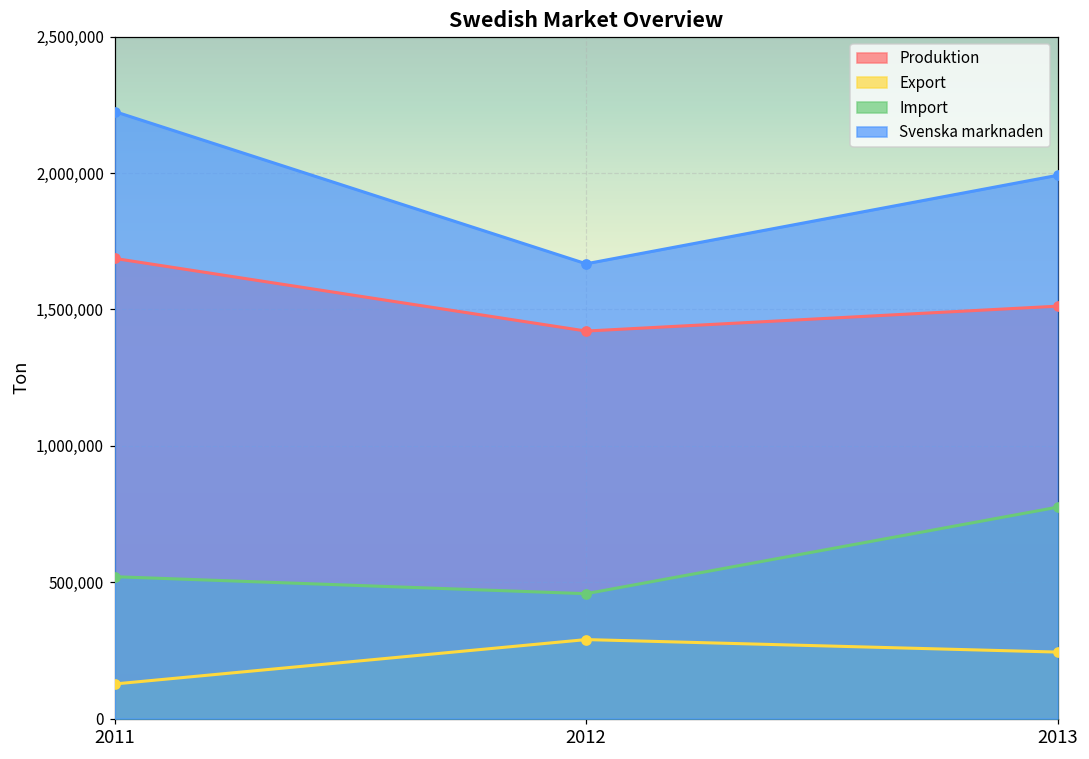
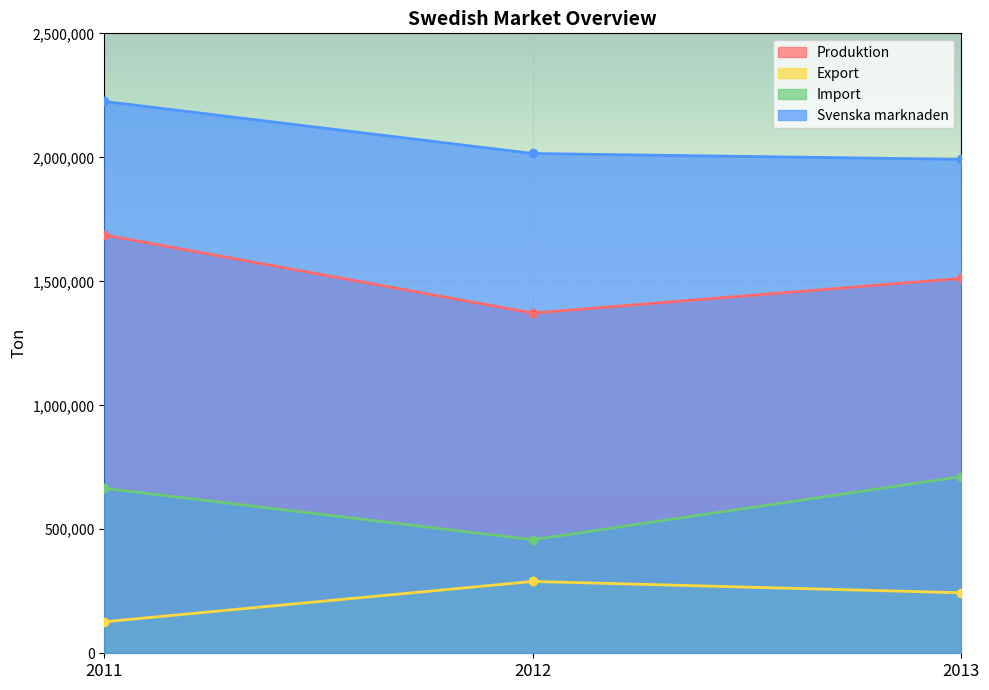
Import, 2011: 520,000 -> 670,000
Produktion, 2012: 1,420,000 -> 1,370,000
Svenska marknaden, 2012: 1,670,000 -> 2,020,000
Import, 2013: 780,000 -> 710,000
